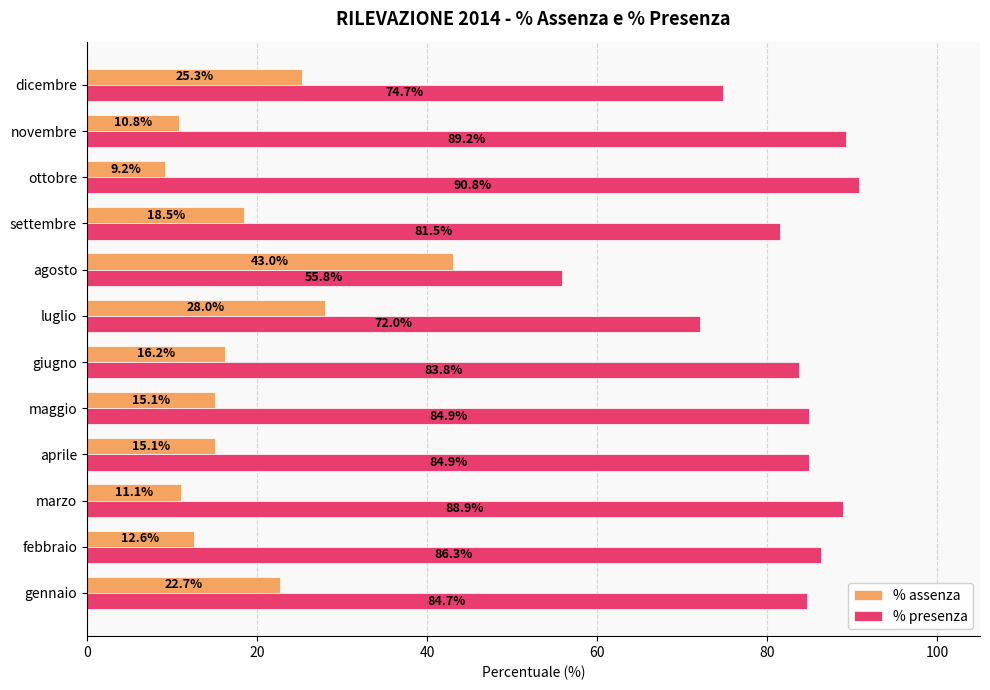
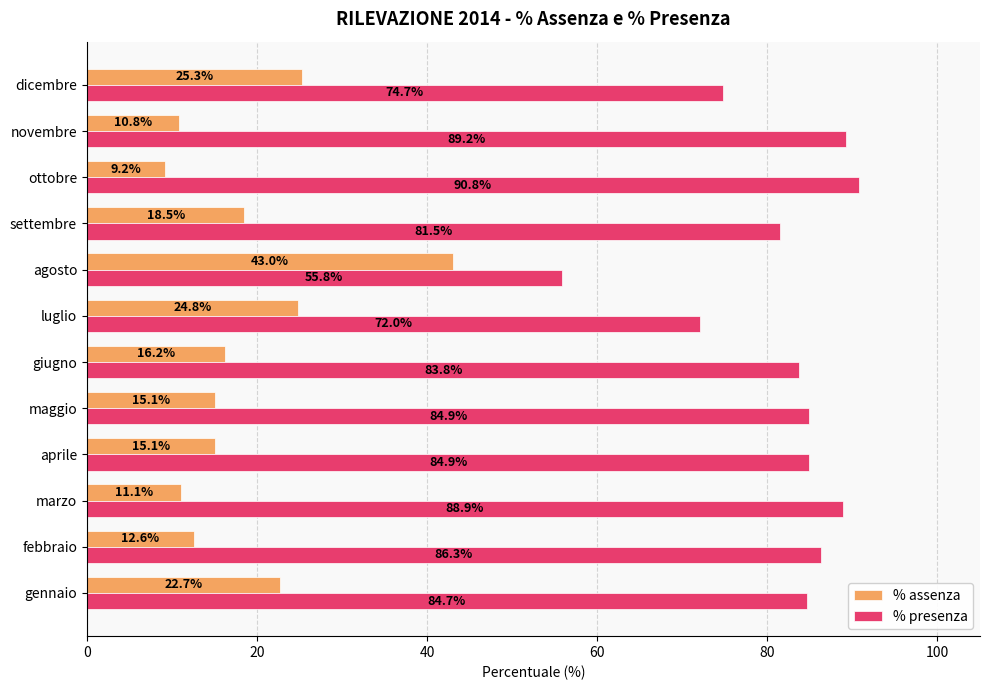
% assenza, luglio: 28.0% -> 24.8%
